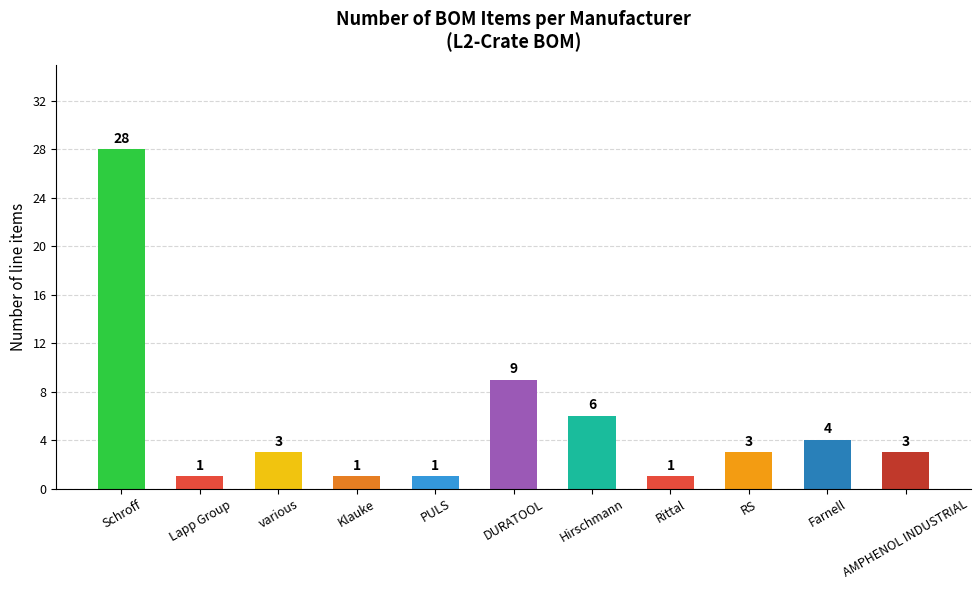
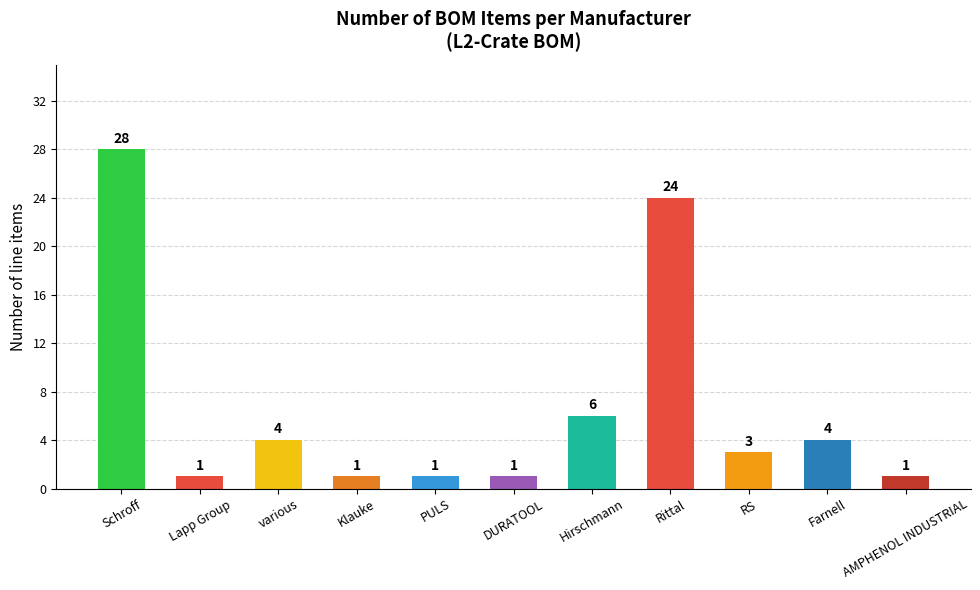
various: 3 -> 4
DURATOOL: 9 -> 1
Rittal: 1 -> 24
AMPHENOL INDUSTRIAL: 3 -> 1
